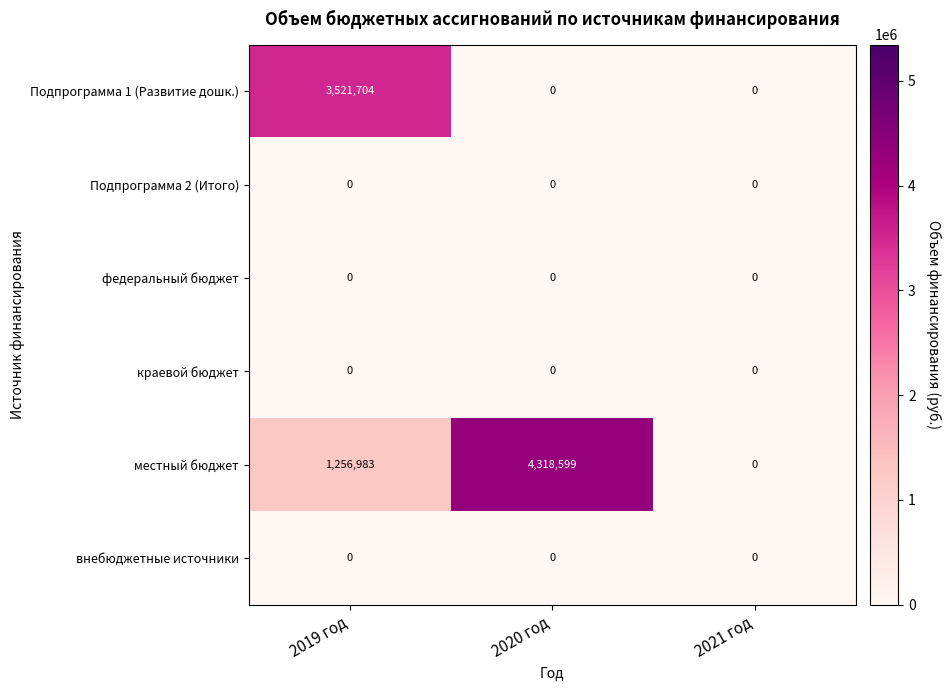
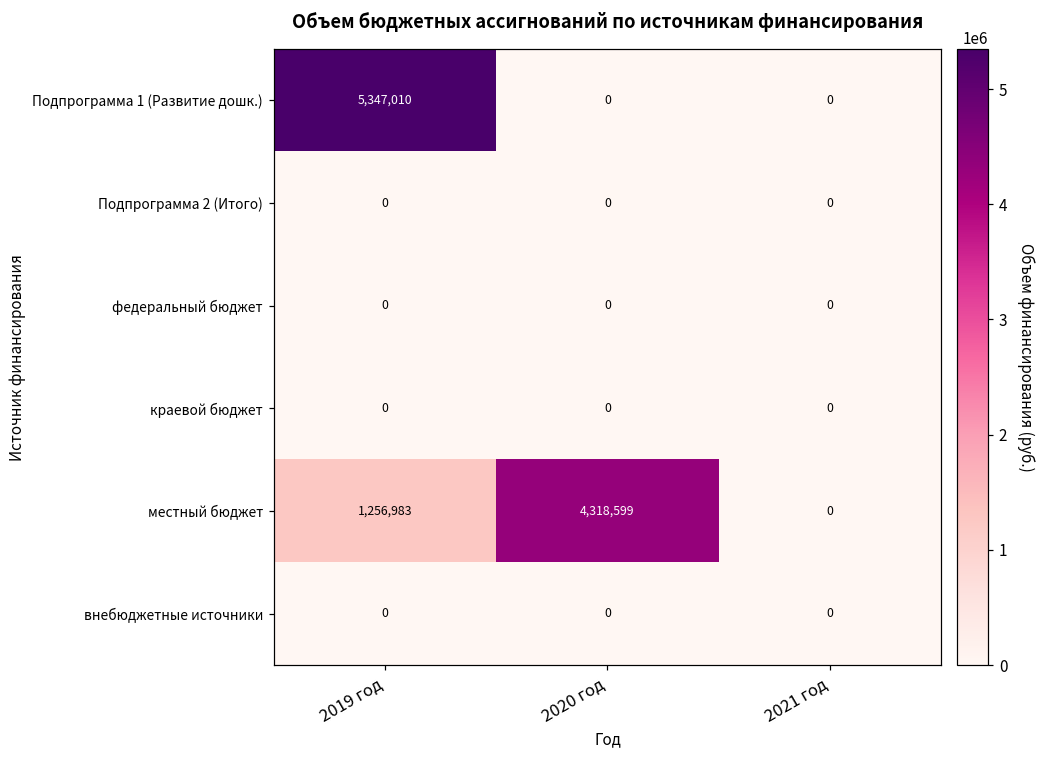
Подпрограмма 1 (Развитие дошк.), 2019 год: 3,521,704 -> 5,347,010
